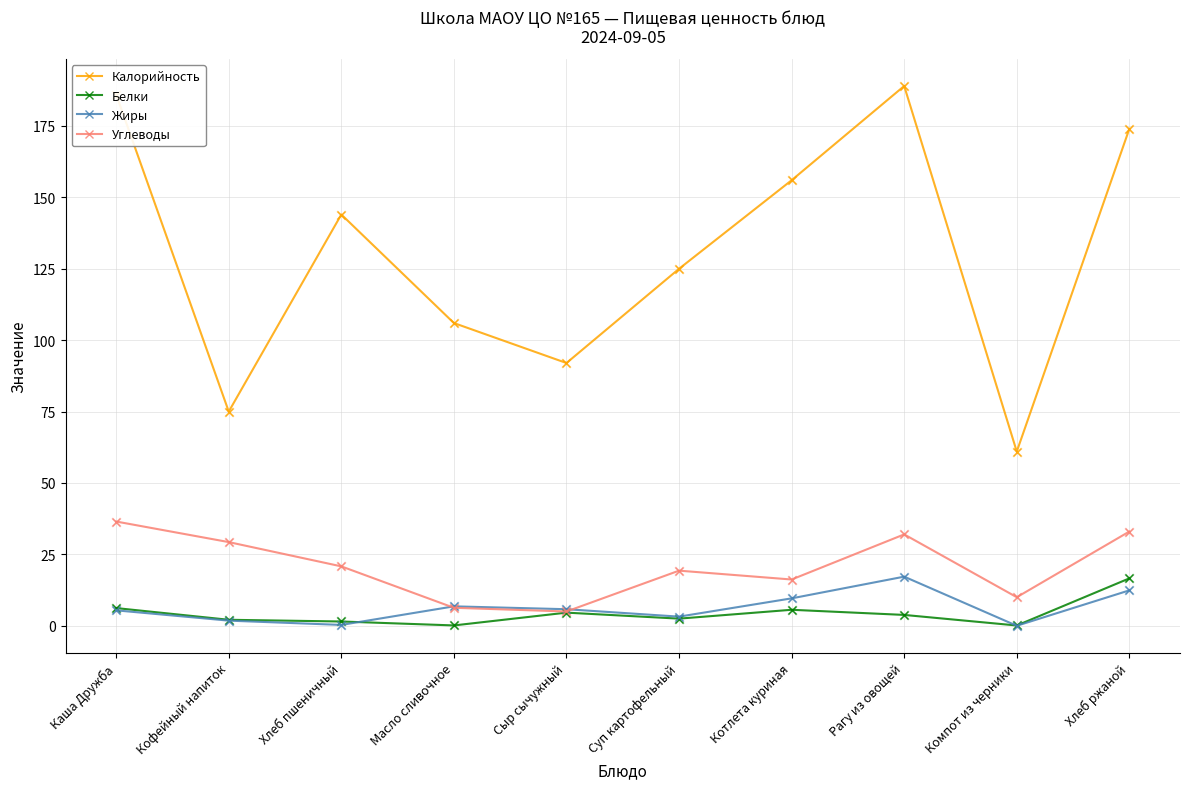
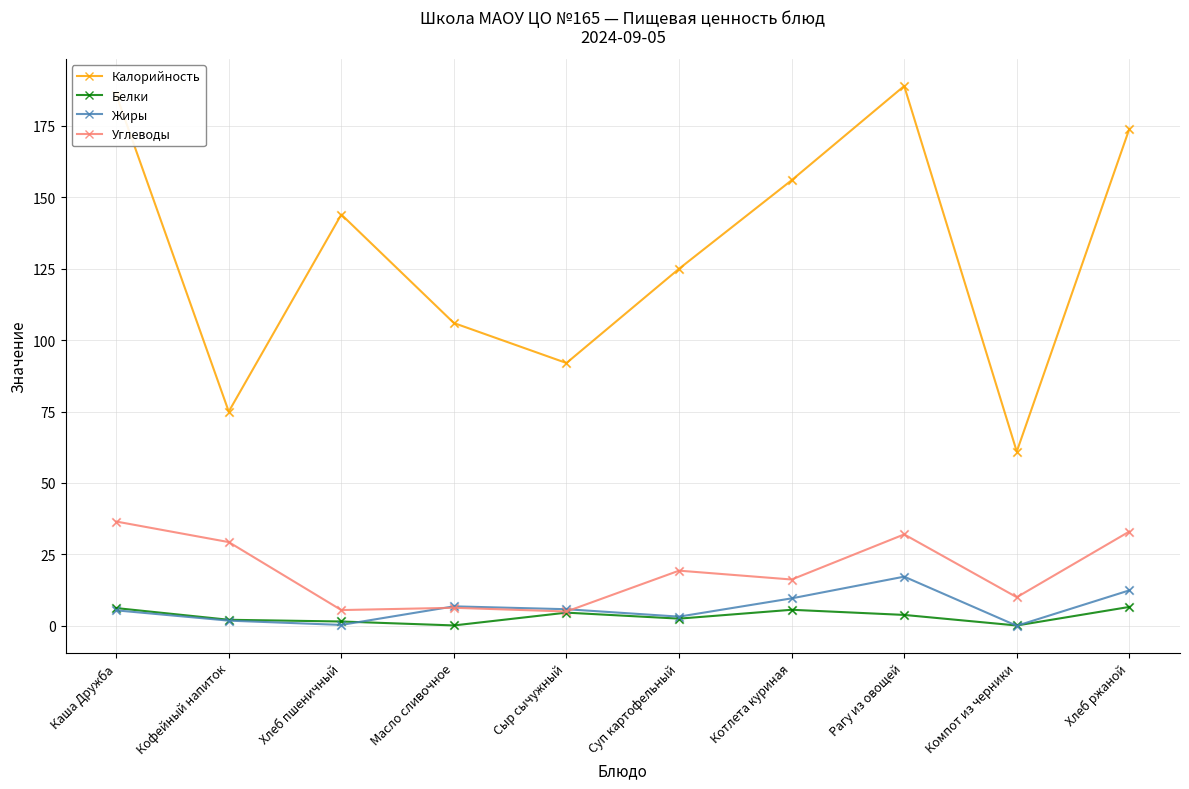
Углеводы, Хлеб пшеничный: 21 -> 6
Белки, Хлеб ржаной: 17 -> 7
